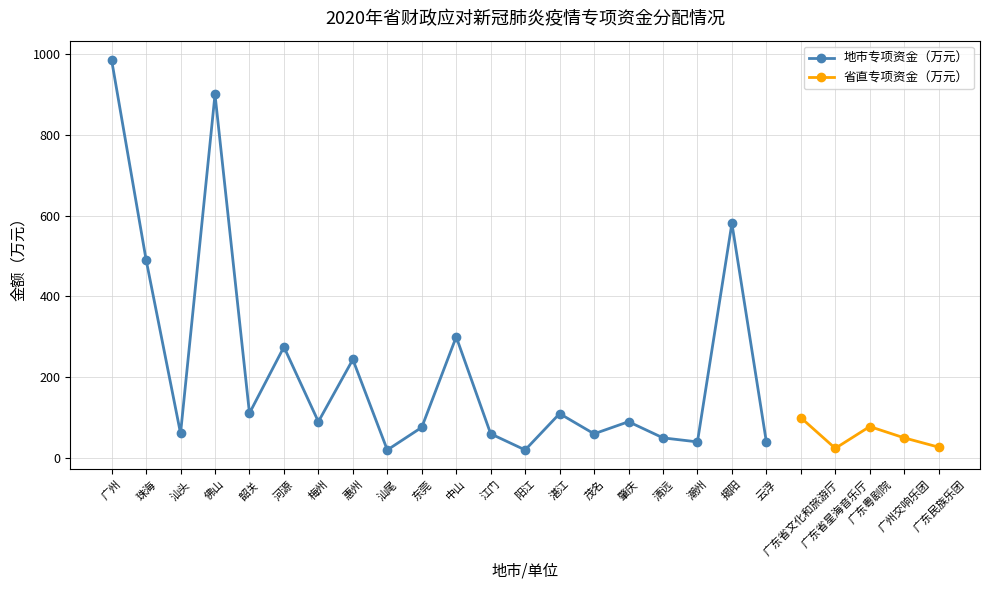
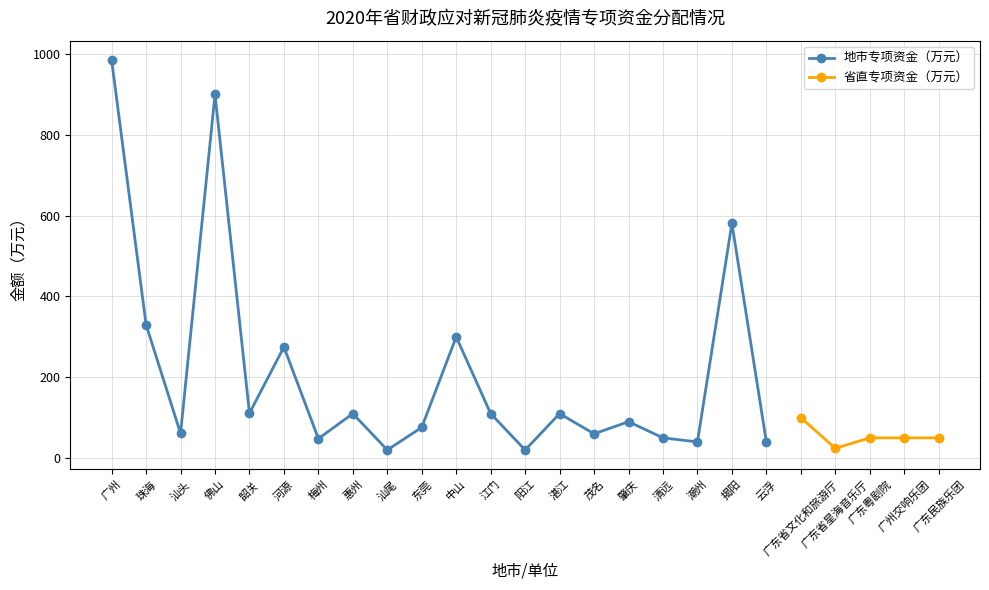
地市专项资金（万元）, 珠海: 490 -> 330
地市专项资金（万元）, 梅州: 90 -> 50
地市专项资金（万元）, 惠州: 240 -> 110
地市专项资金（万元）, 江门: 60 -> 110
省直专项资金（万元）, 广东粤剧院: 80 -> 50
省直专项资金（万元）, 广东民族乐团: 30 -> 50
